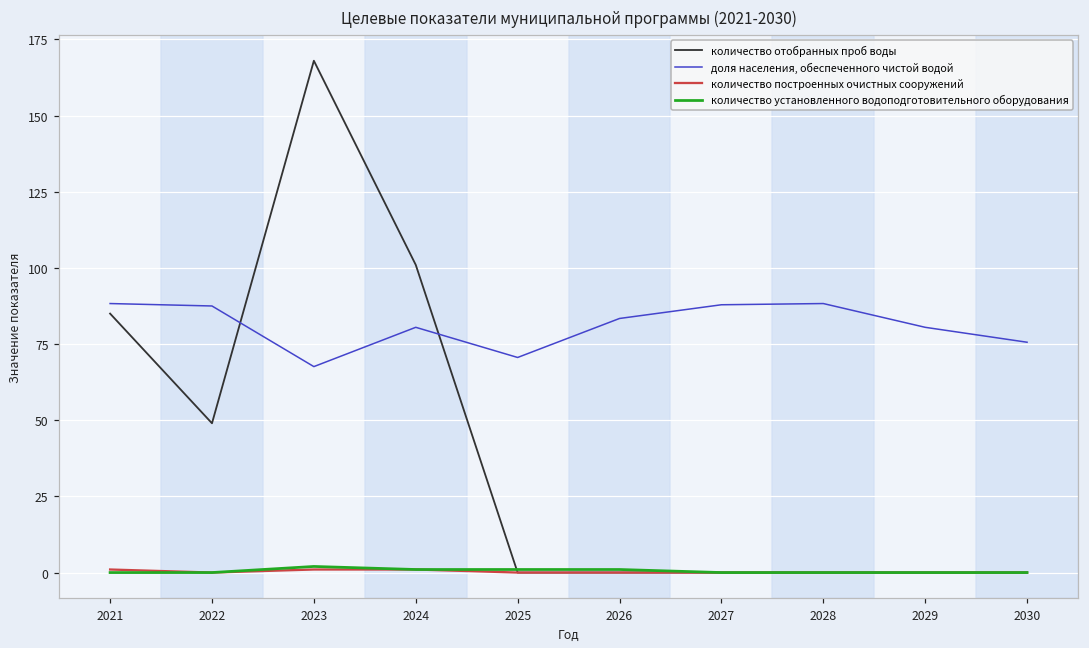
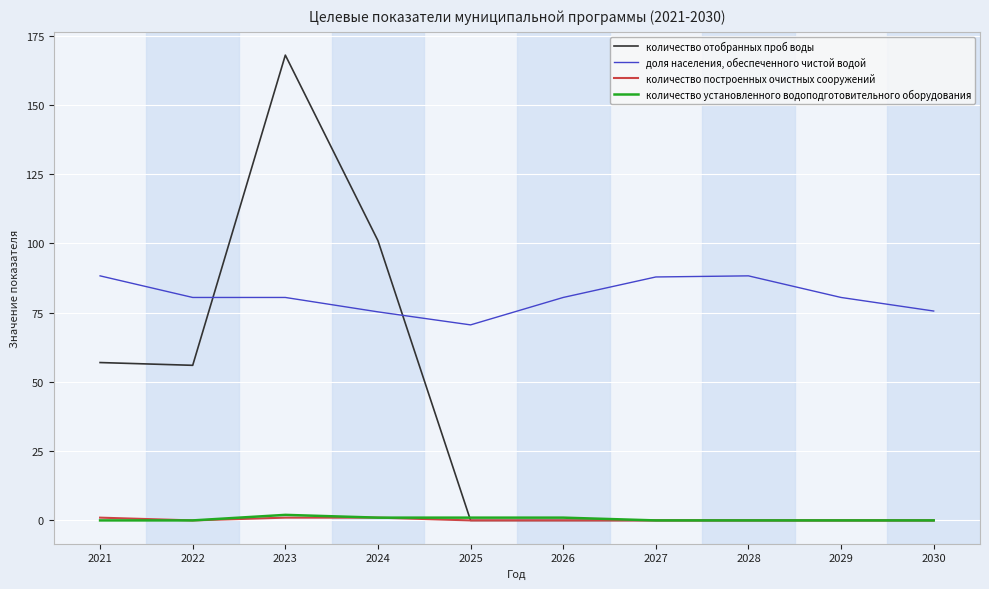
количество отобранных проб воды, 2021: 85 -> 57
количество отобранных проб воды, 2022: 49 -> 56
доля населения, обеспеченного чистой водой, 2022: 88 -> 81
доля населения, обеспеченного чистой водой, 2023: 68 -> 81
доля населения, обеспеченного чистой водой, 2024: 81 -> 75
доля населения, обеспеченного чистой водой, 2026: 83 -> 81
